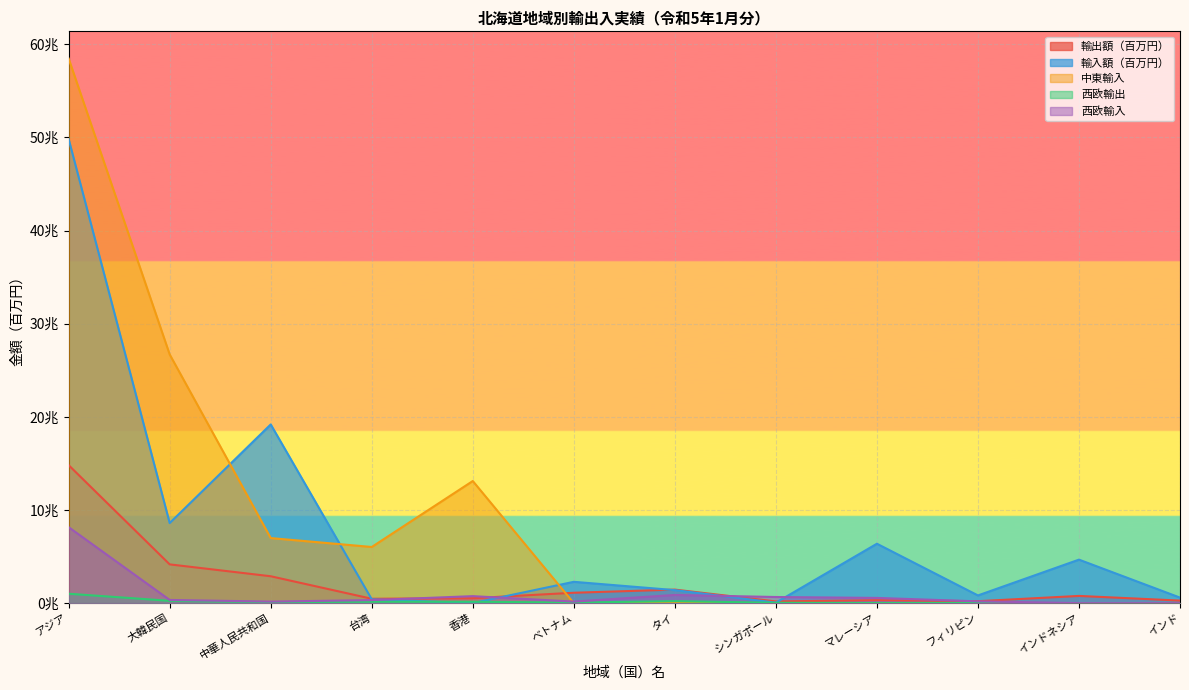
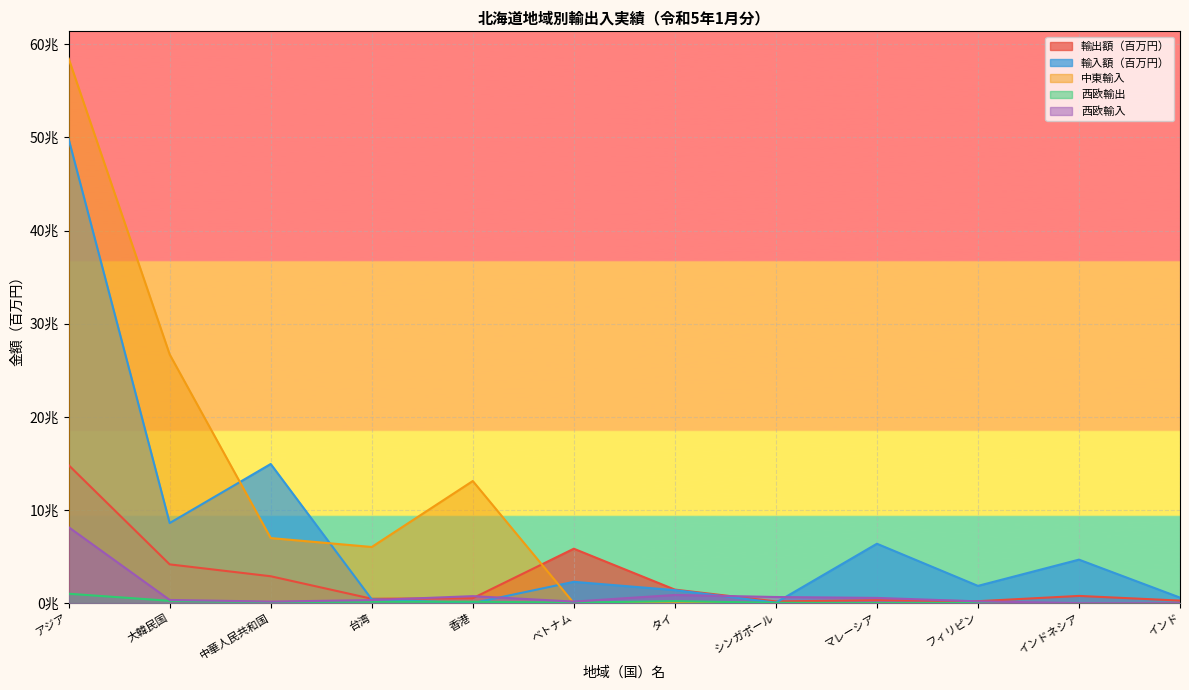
輸入額（百万円）, 中華人民共和国: 19兆 -> 15兆
輸出額（百万円）, ベトナム: 1兆 -> 6兆
輸入額（百万円）, フィリピン: 1兆 -> 2兆
